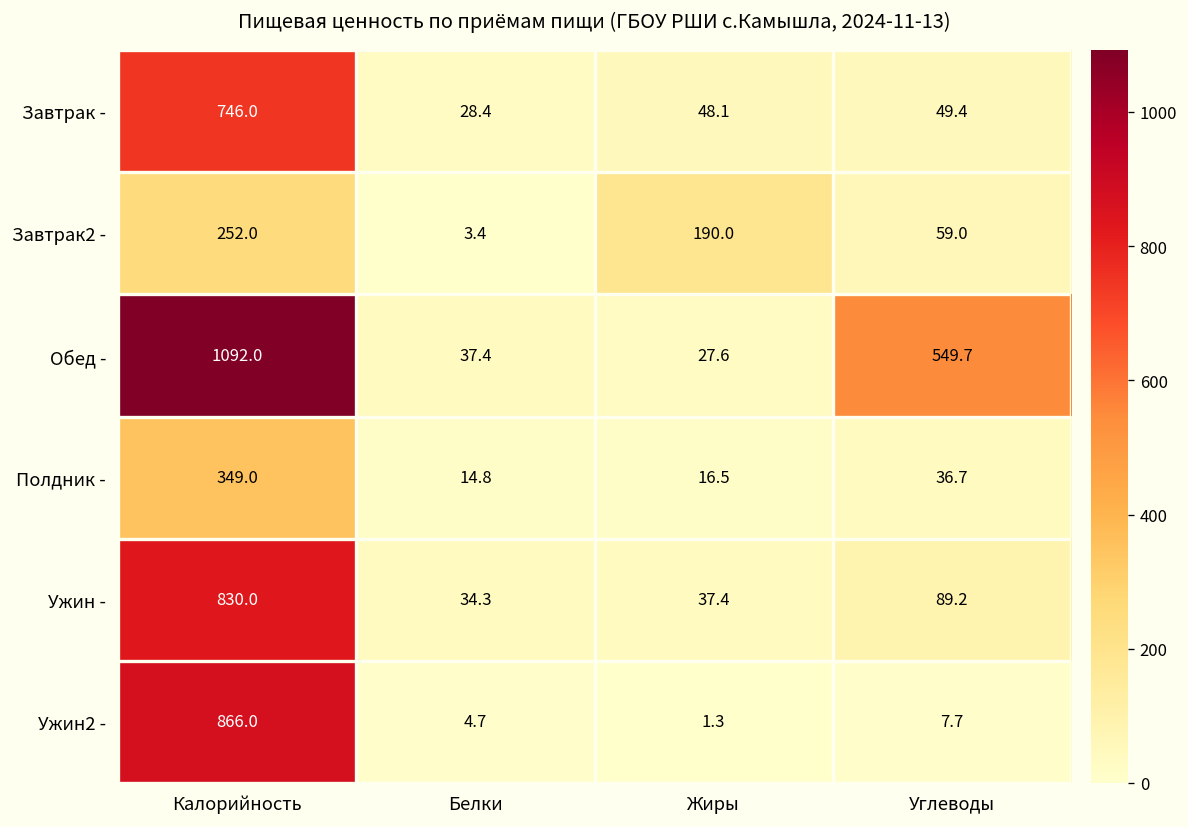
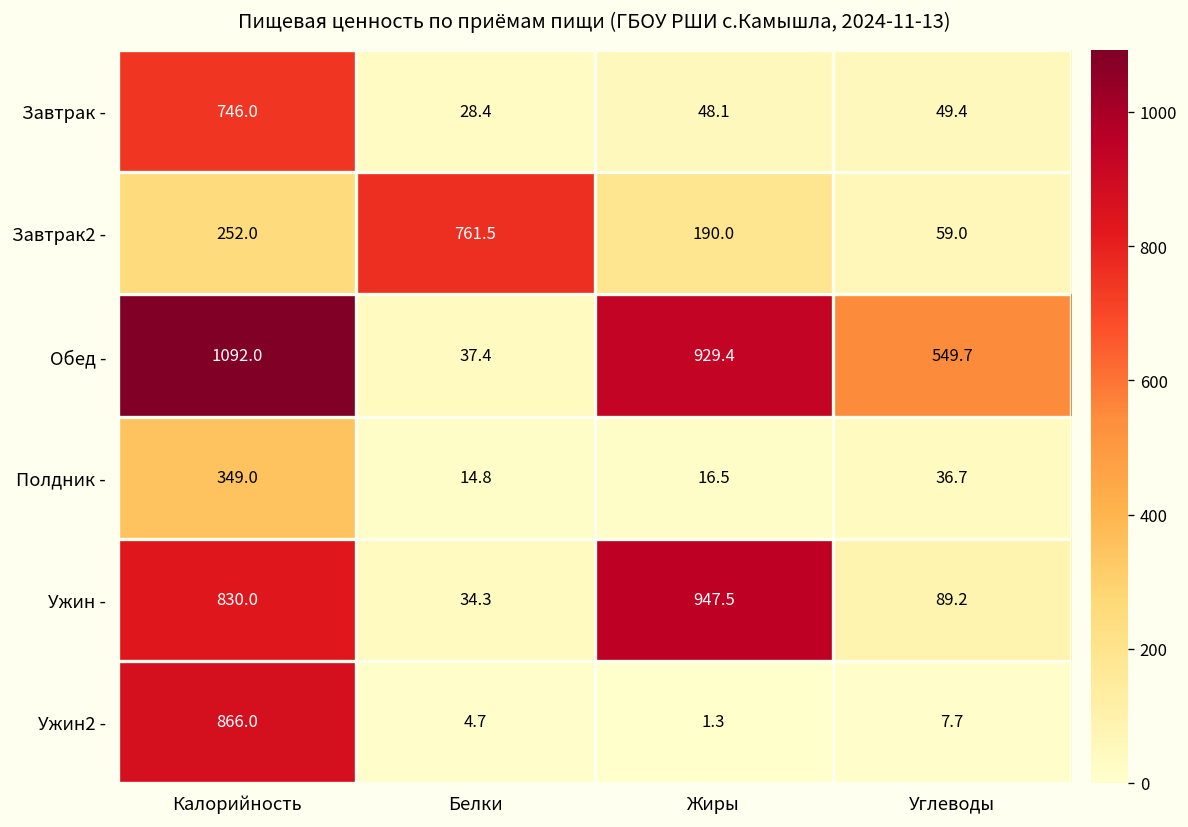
Завтрак2 -, Белки: 3.4 -> 761.5
Обед -, Жиры: 27.6 -> 929.4
Ужин -, Жиры: 37.4 -> 947.5
